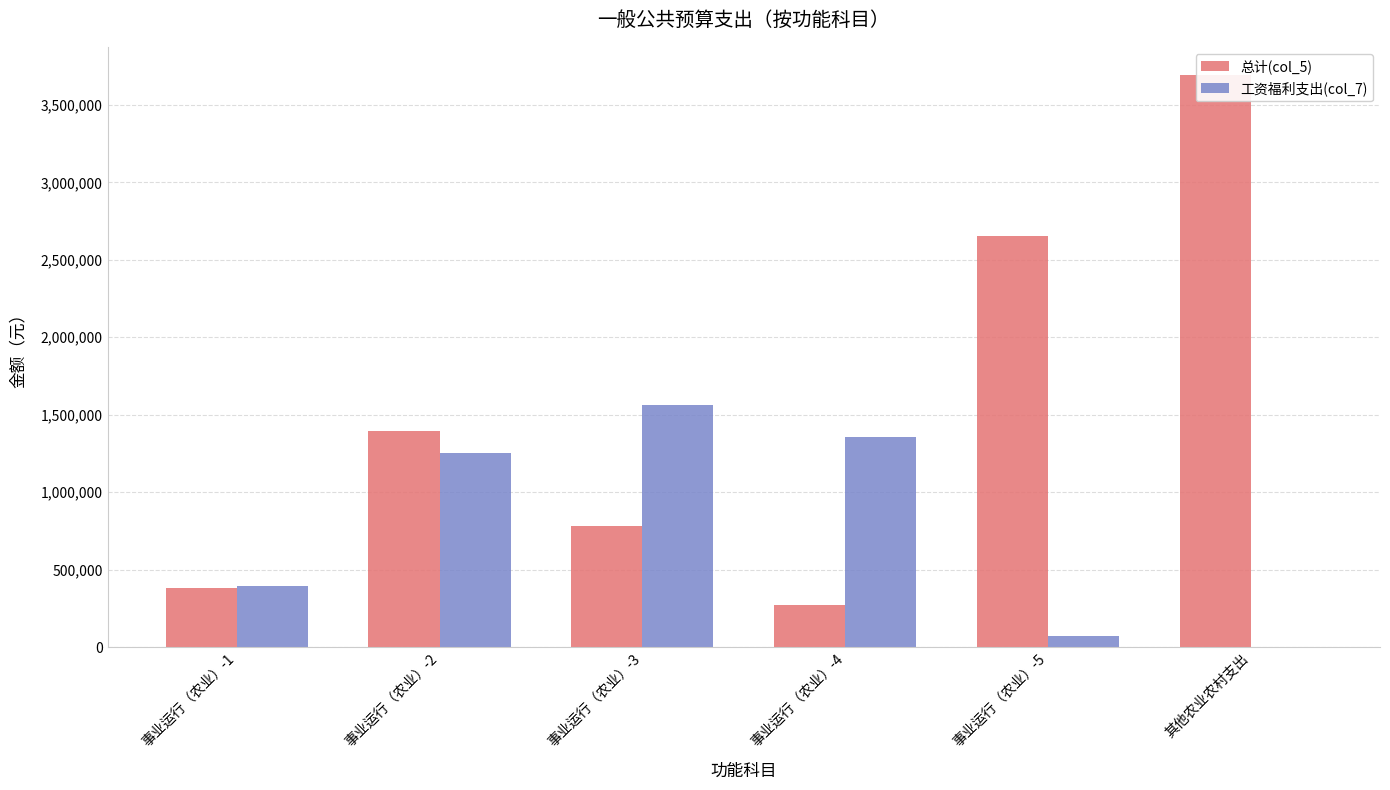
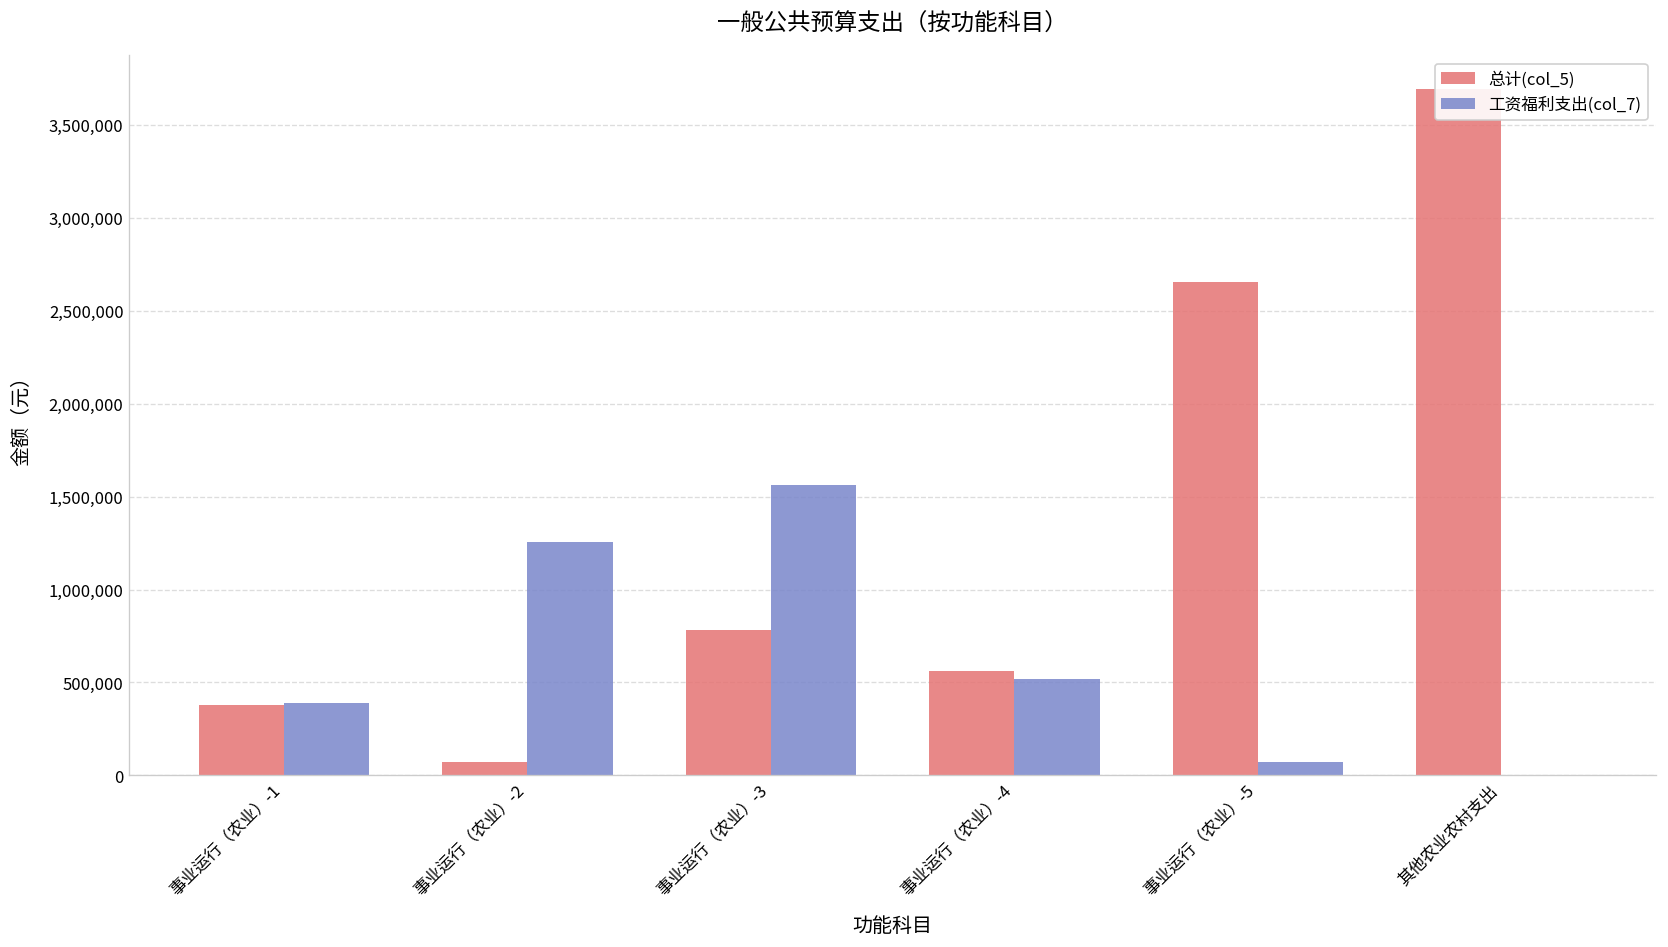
总计(col_5), 事业运行（农业）-2: 1,390,000 -> 70,000
总计(col_5), 事业运行（农业）-4: 270,000 -> 560,000
工资福利支出(col_7), 事业运行（农业）-4: 1,360,000 -> 520,000
